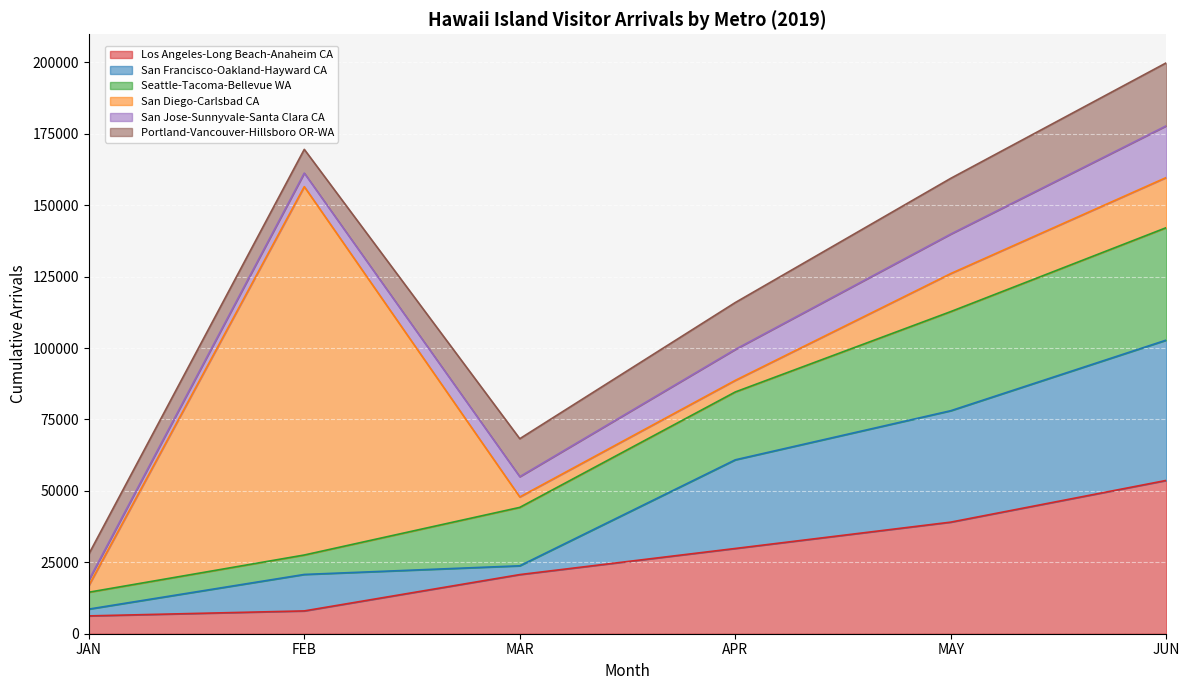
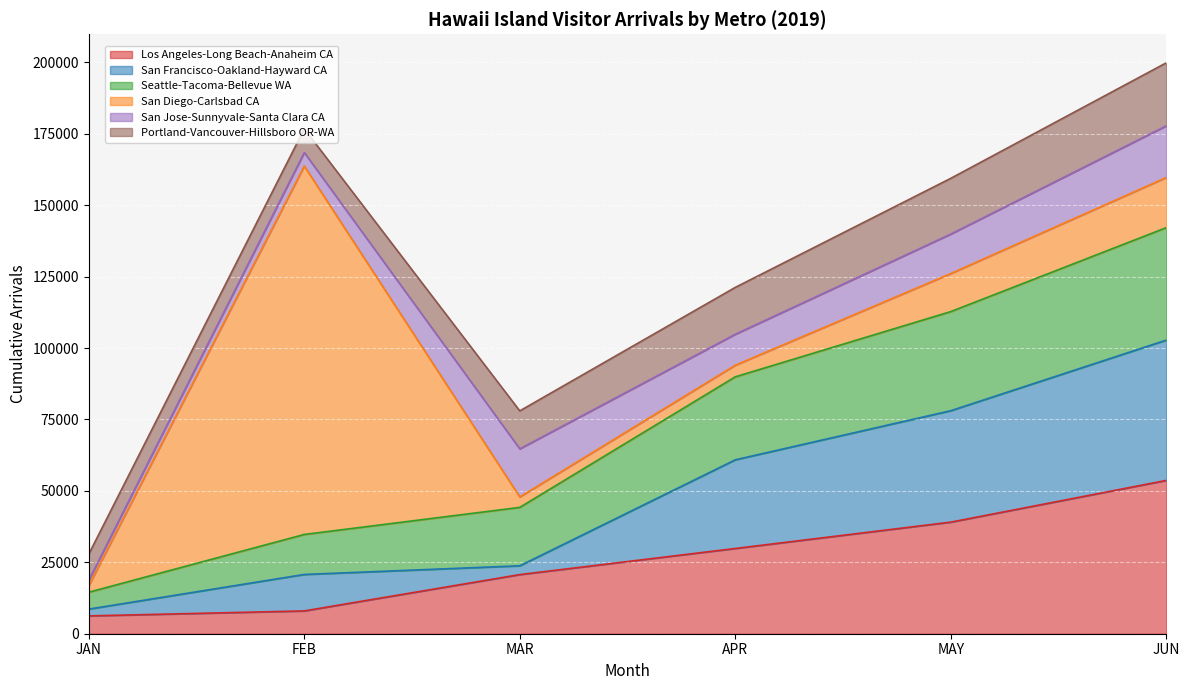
Seattle-Tacoma-Bellevue WA, FEB: 7000 -> 14000
San Jose-Sunnyvale-Santa Clara CA, MAR: 7000 -> 17000
Seattle-Tacoma-Bellevue WA, APR: 24000 -> 29000
